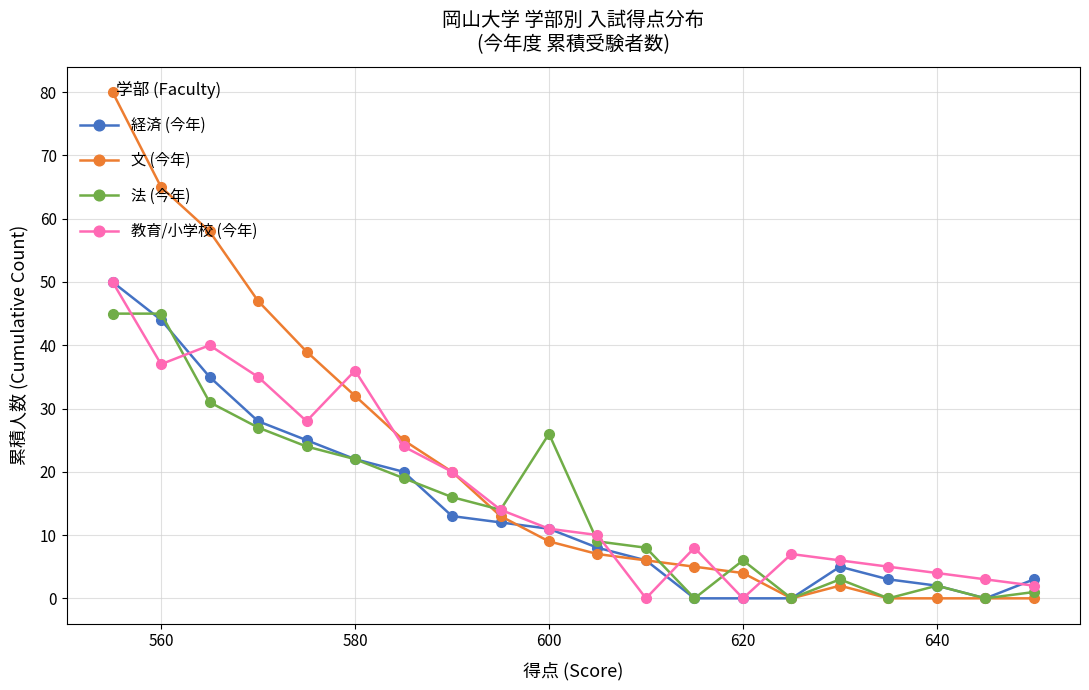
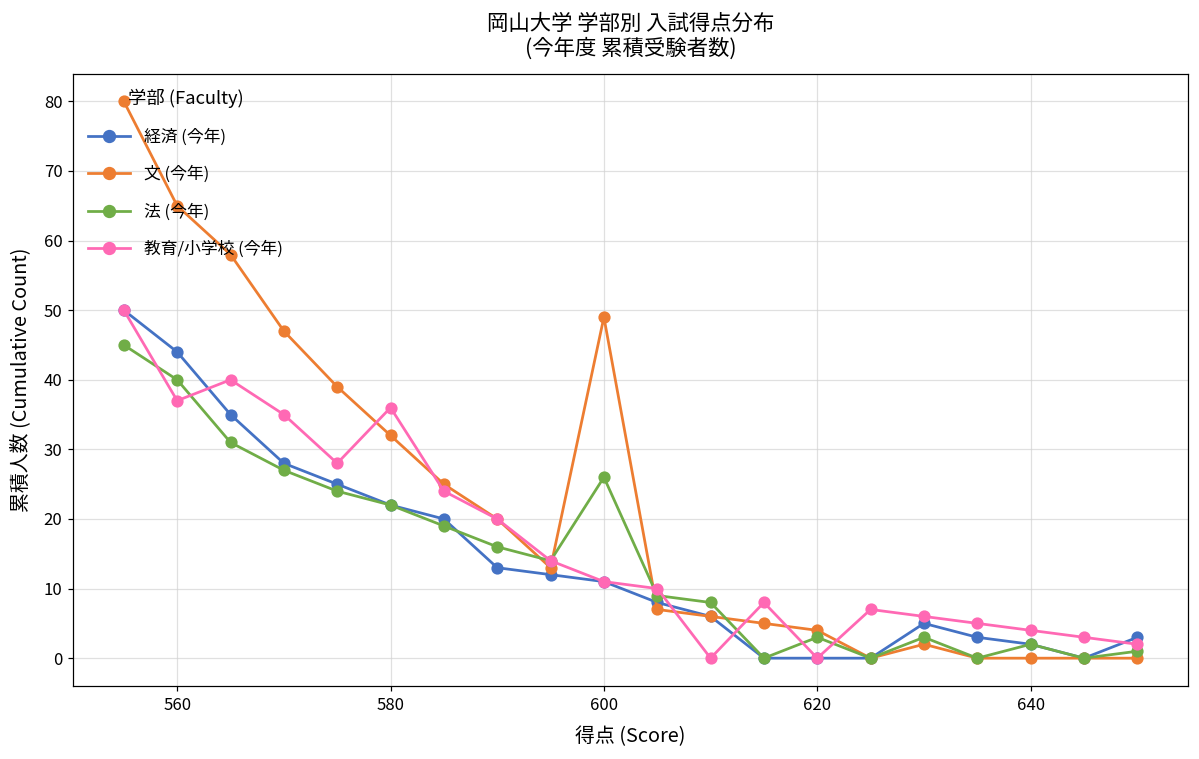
法 (今年), 560: 45 -> 40
文 (今年), 600: 9 -> 49
法 (今年), 620: 6 -> 3
